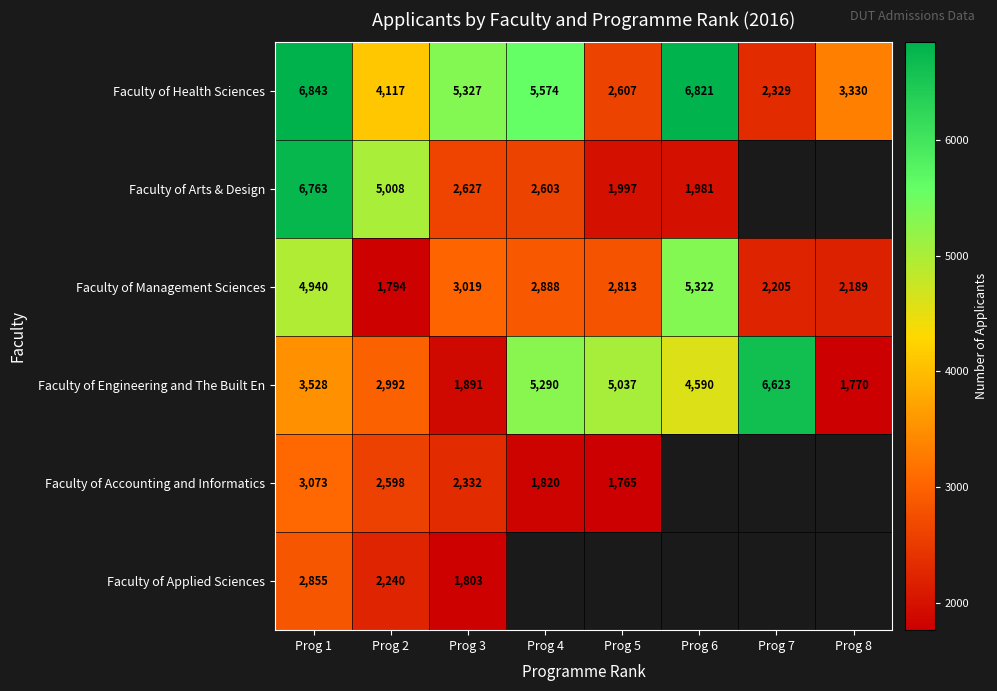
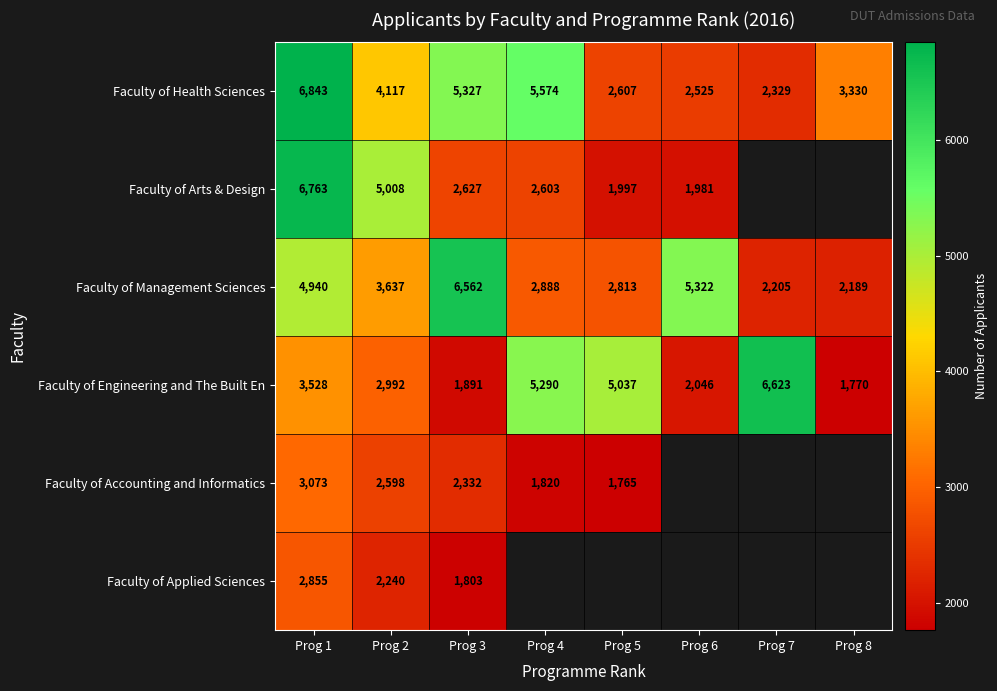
Faculty of Health Sciences, Prog 6: 6,821 -> 2,525
Faculty of Management Sciences, Prog 2: 1,794 -> 3,637
Faculty of Management Sciences, Prog 3: 3,019 -> 6,562
Faculty of Engineering and The Built En, Prog 6: 4,590 -> 2,046
